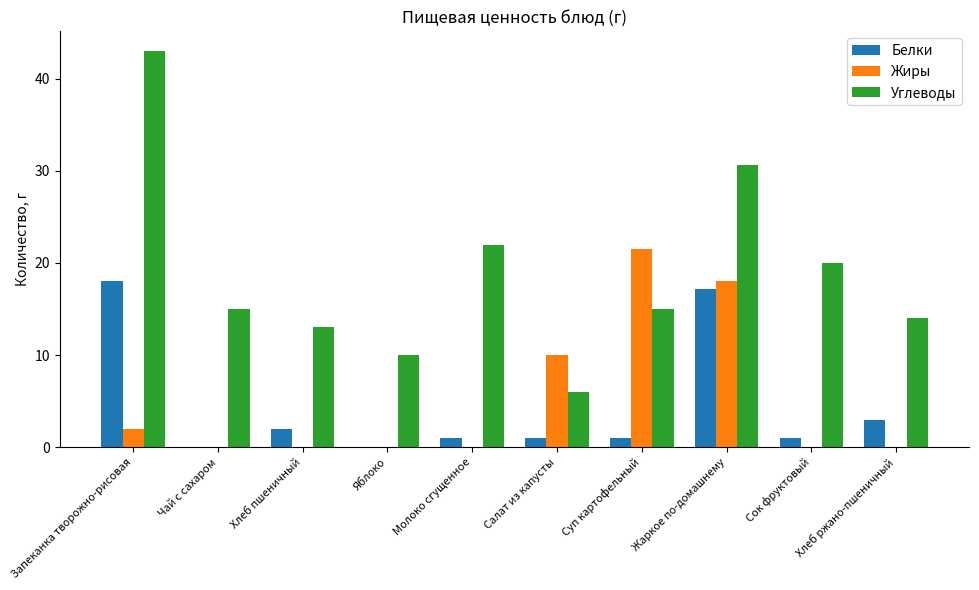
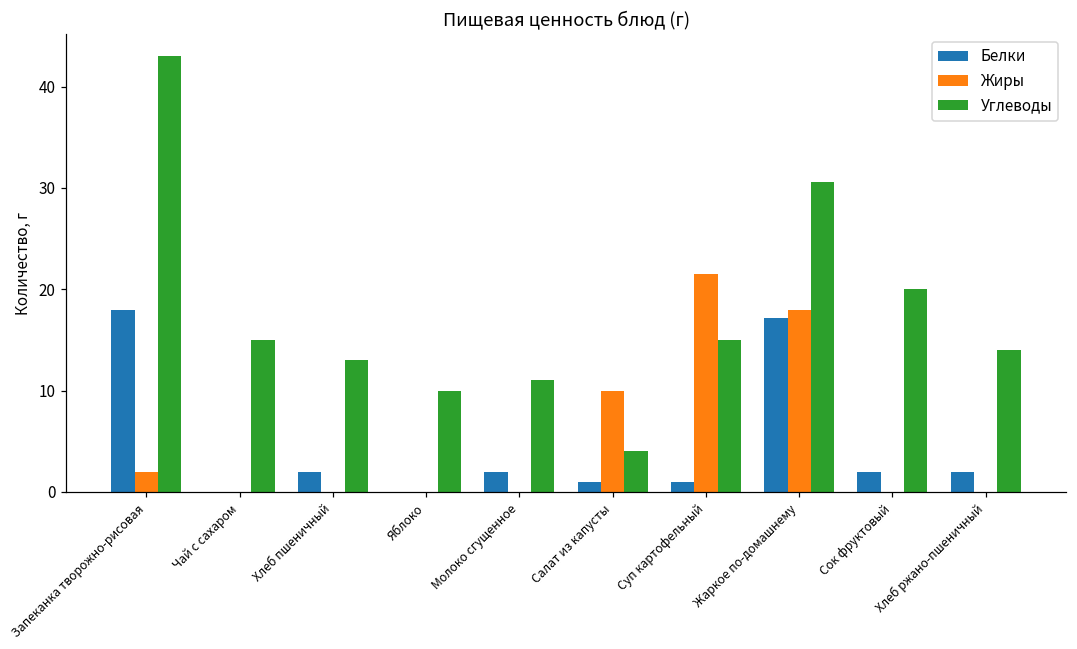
Белки, Молоко сгущенное: 1 -> 2
Углеводы, Молоко сгущенное: 22 -> 11
Углеводы, Салат из капусты: 6 -> 4
Белки, Сок фруктовый: 1 -> 2
Белки, Хлеб ржано-пшеничный: 3 -> 2
